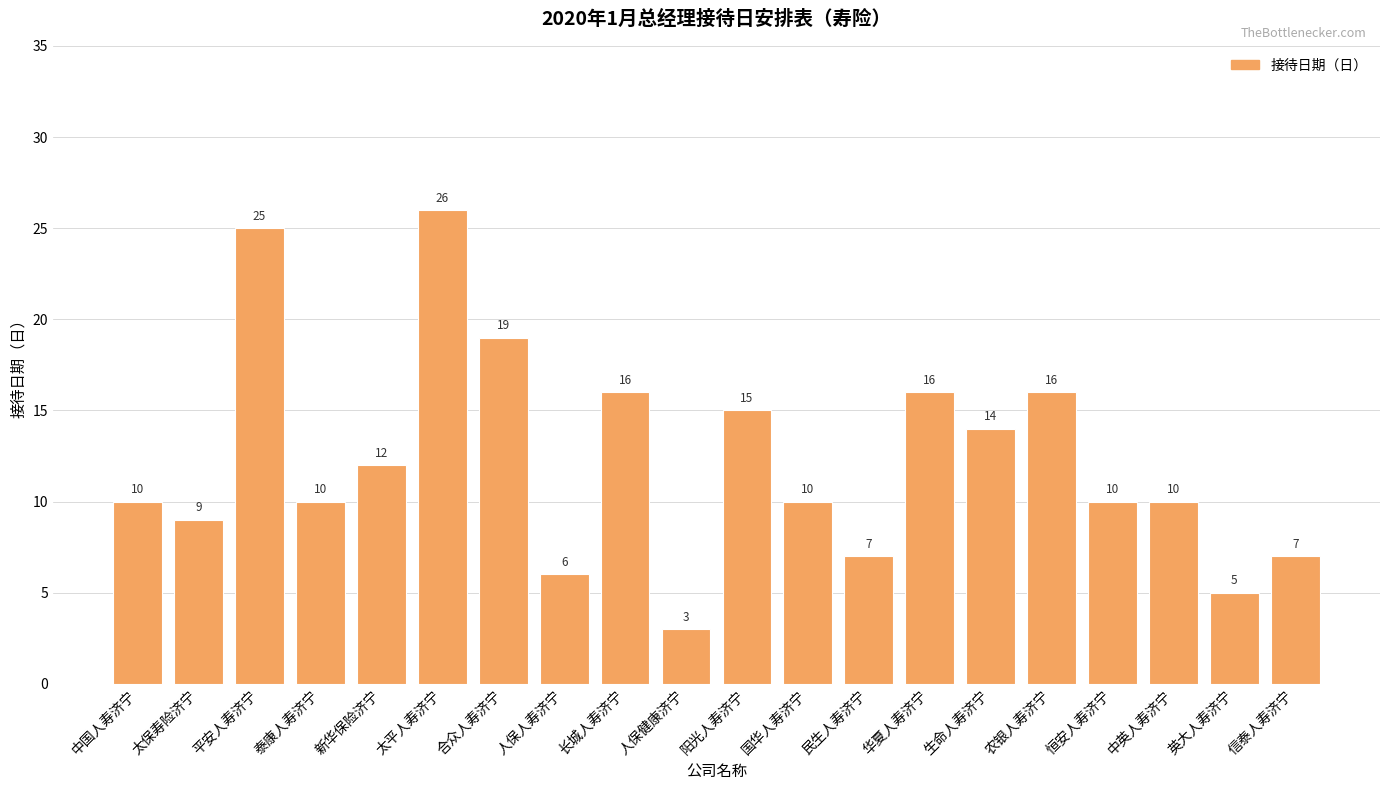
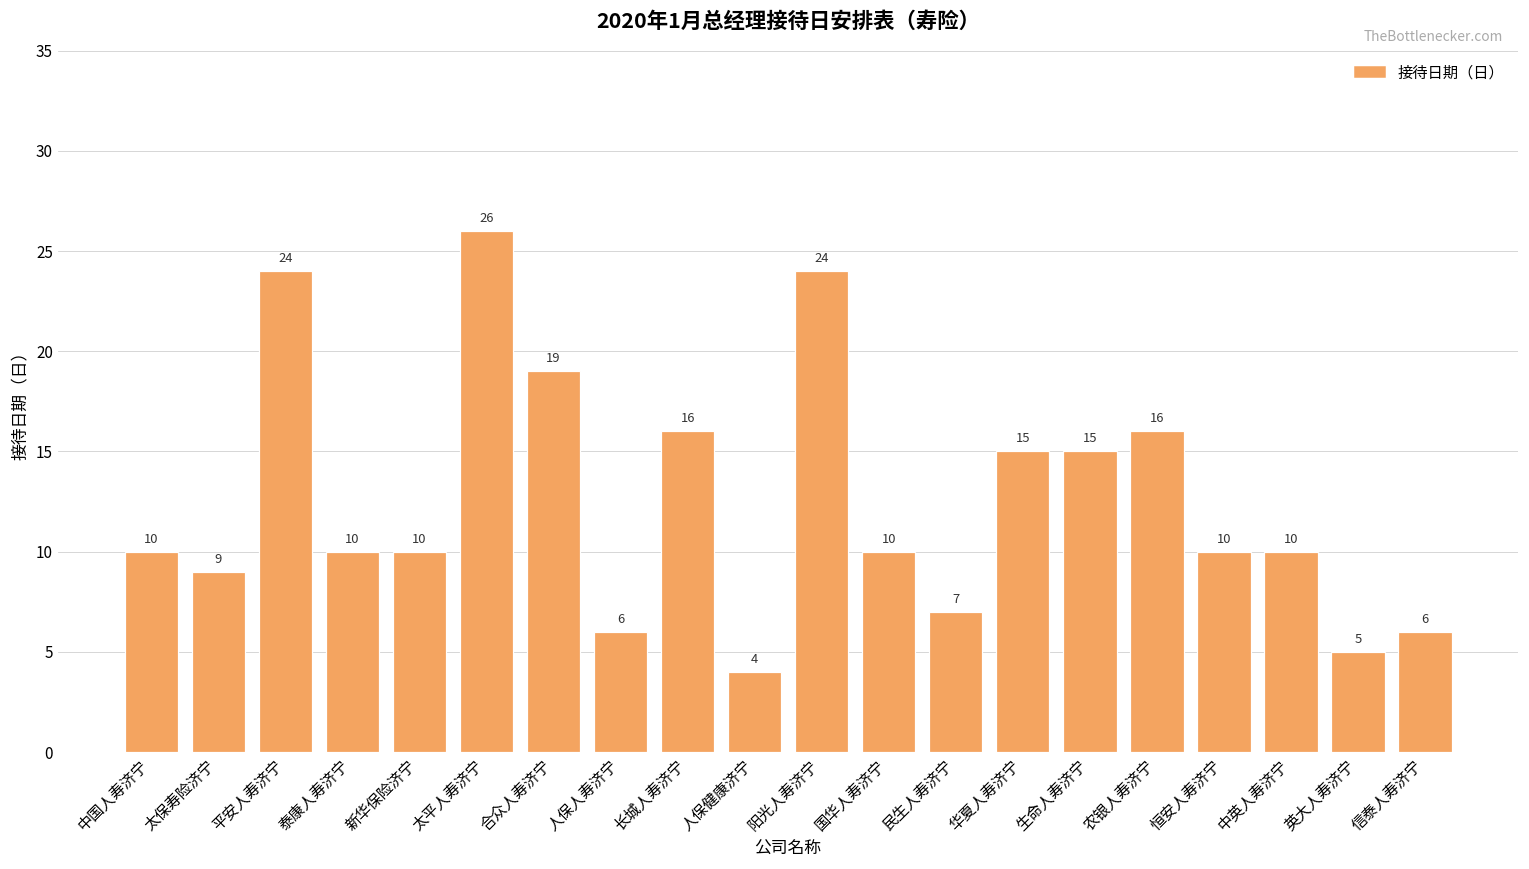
平安人寿济宁: 25 -> 24
新华保险济宁: 12 -> 10
人保健康济宁: 3 -> 4
阳光人寿济宁: 15 -> 24
华夏人寿济宁: 16 -> 15
生命人寿济宁: 14 -> 15
信泰人寿济宁: 7 -> 6
